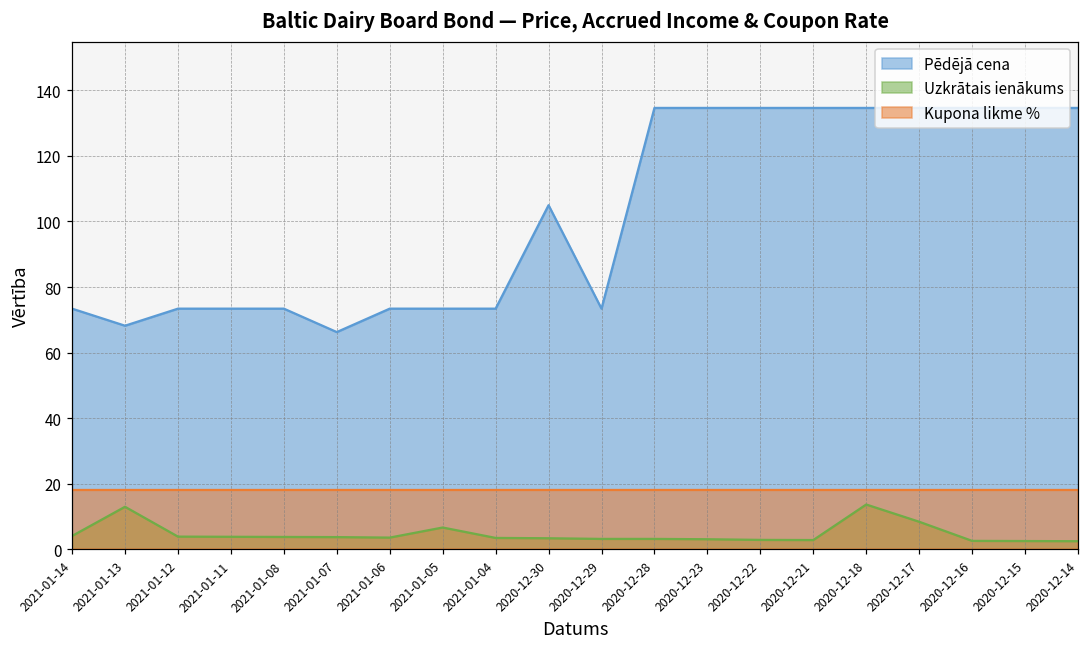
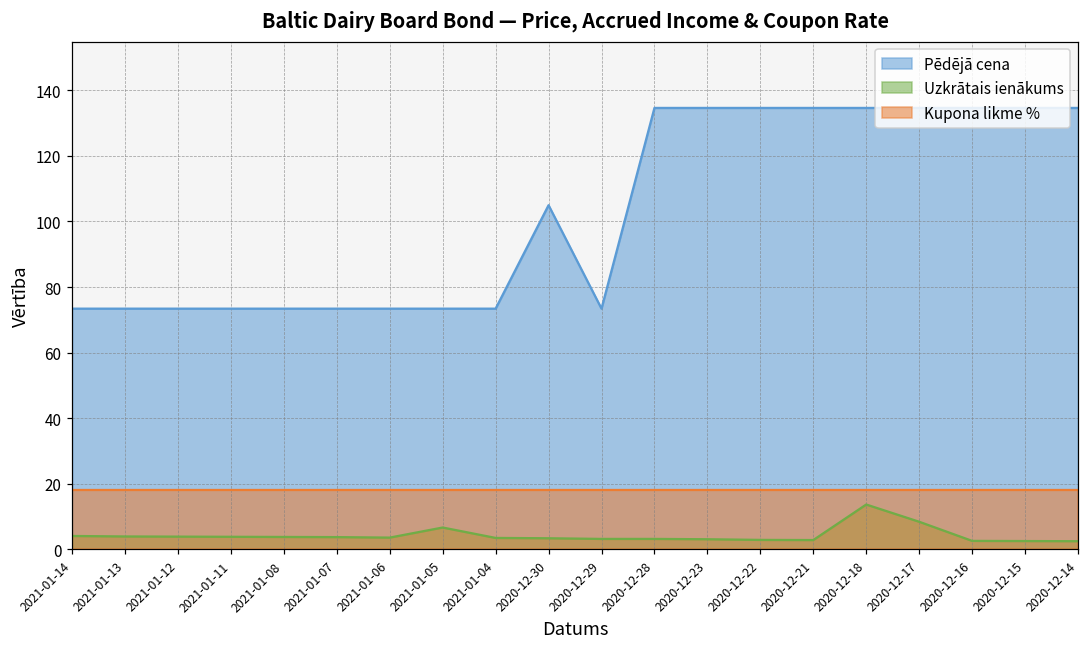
Pēdējā cena, 2021-01-13: 68 -> 73
Uzkrātais ienākums, 2021-01-13: 13 -> 4
Pēdējā cena, 2021-01-07: 66 -> 73
